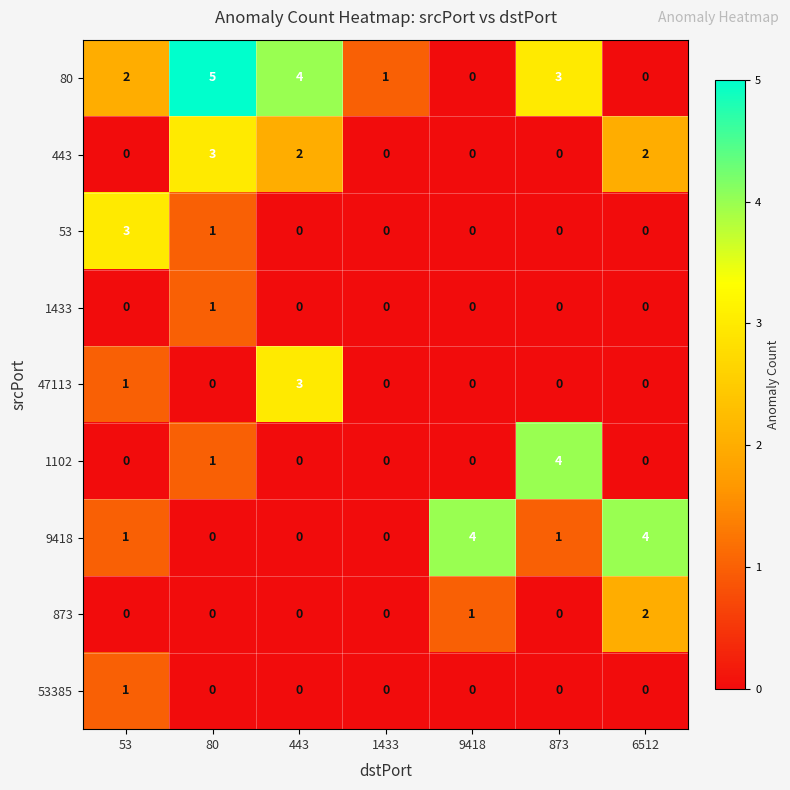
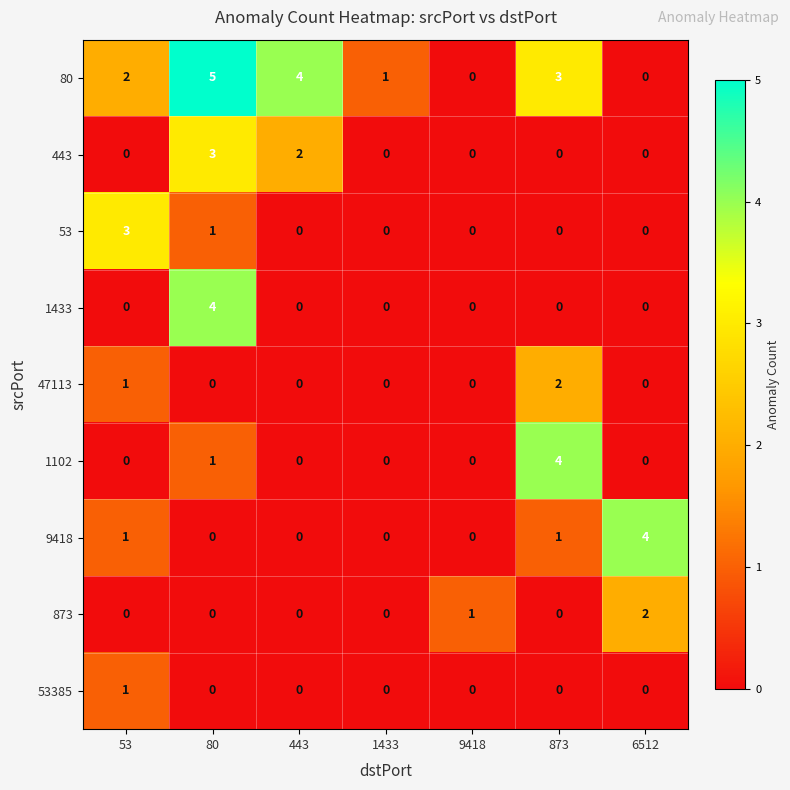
443, 6512: 2 -> 0
1433, 80: 1 -> 4
47113, 443: 3 -> 0
47113, 873: 0 -> 2
9418, 9418: 4 -> 0
